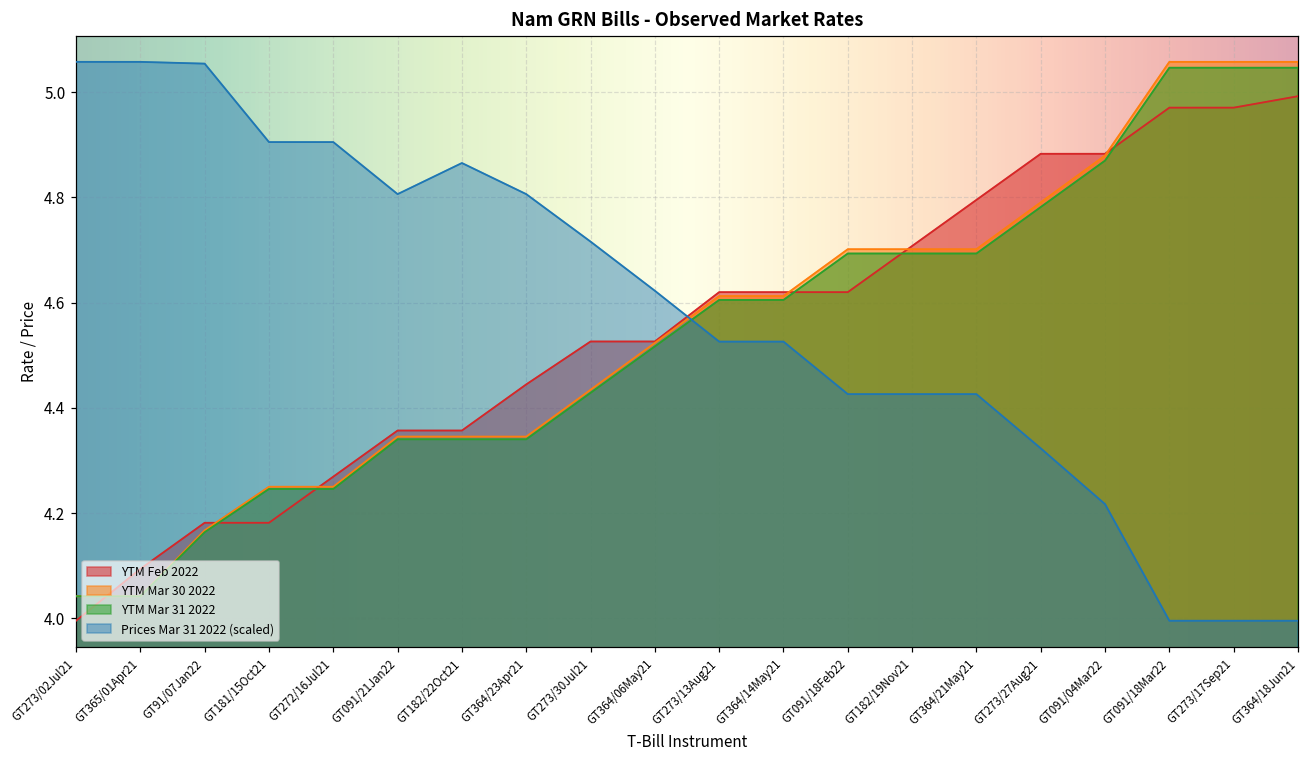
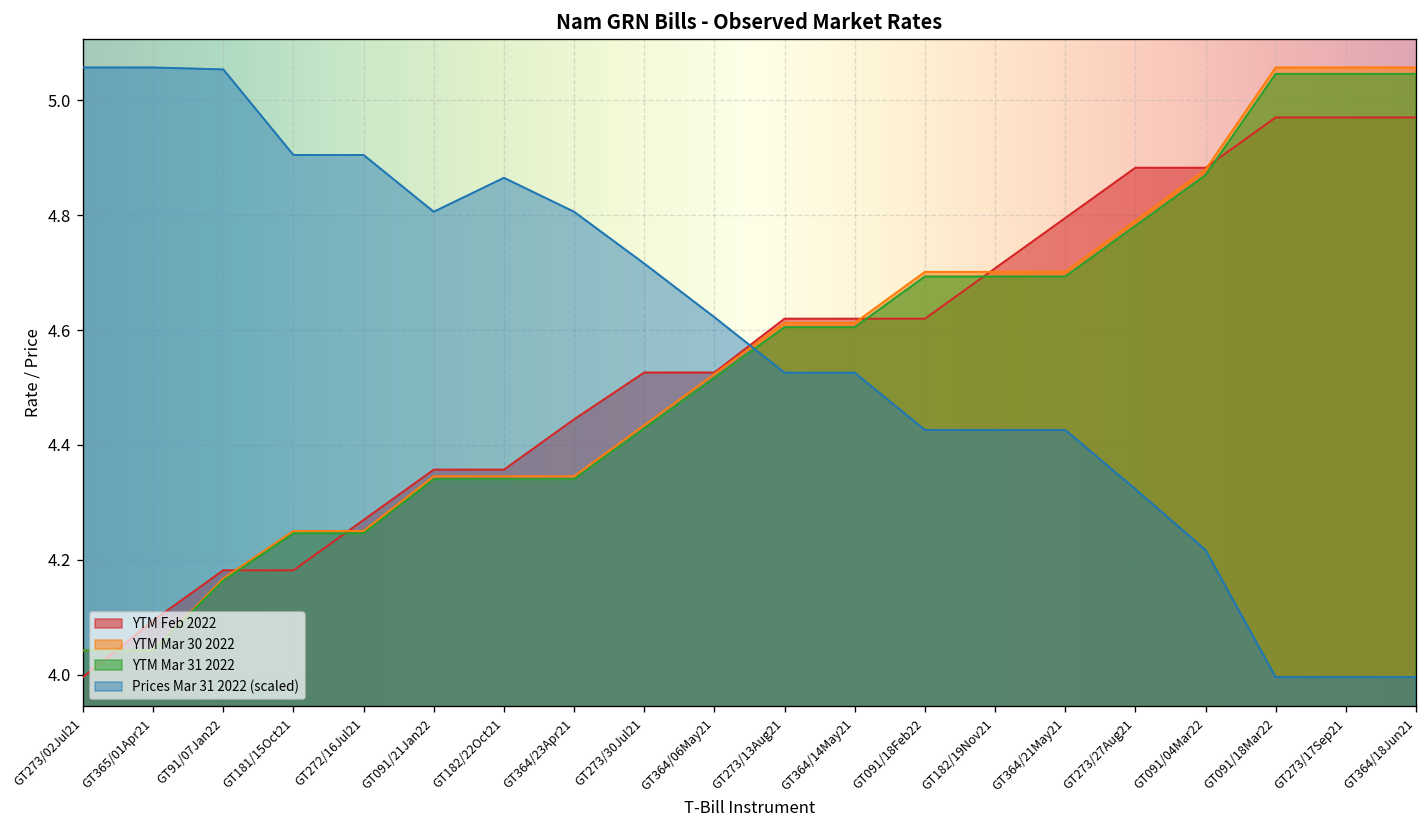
YTM Feb 2022, GT364/18Jun21: 4.99 -> 4.97
